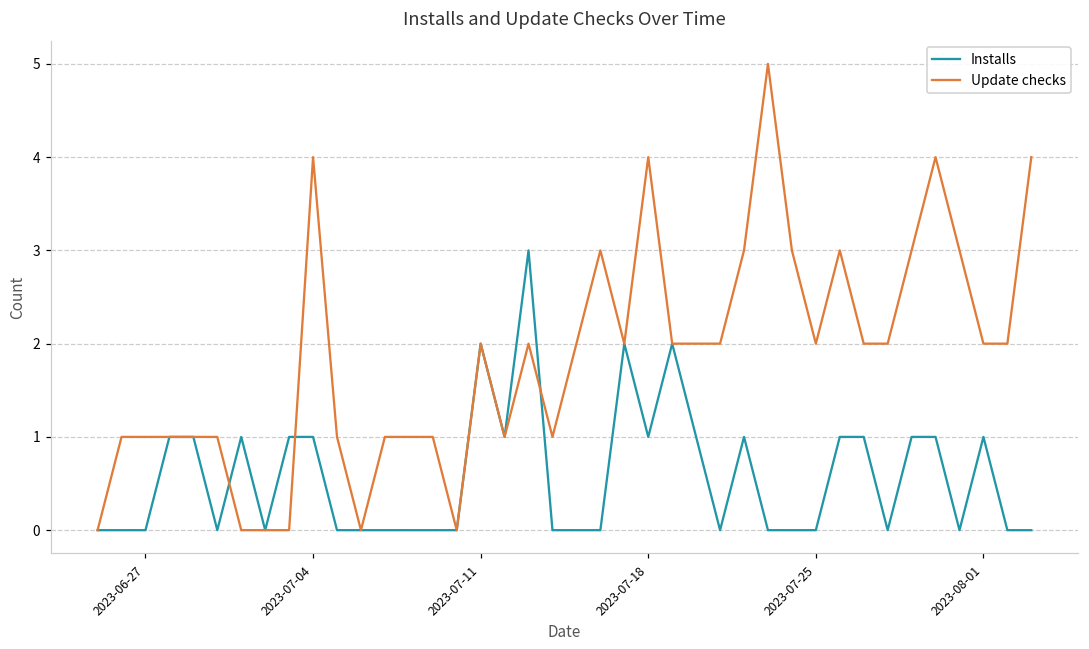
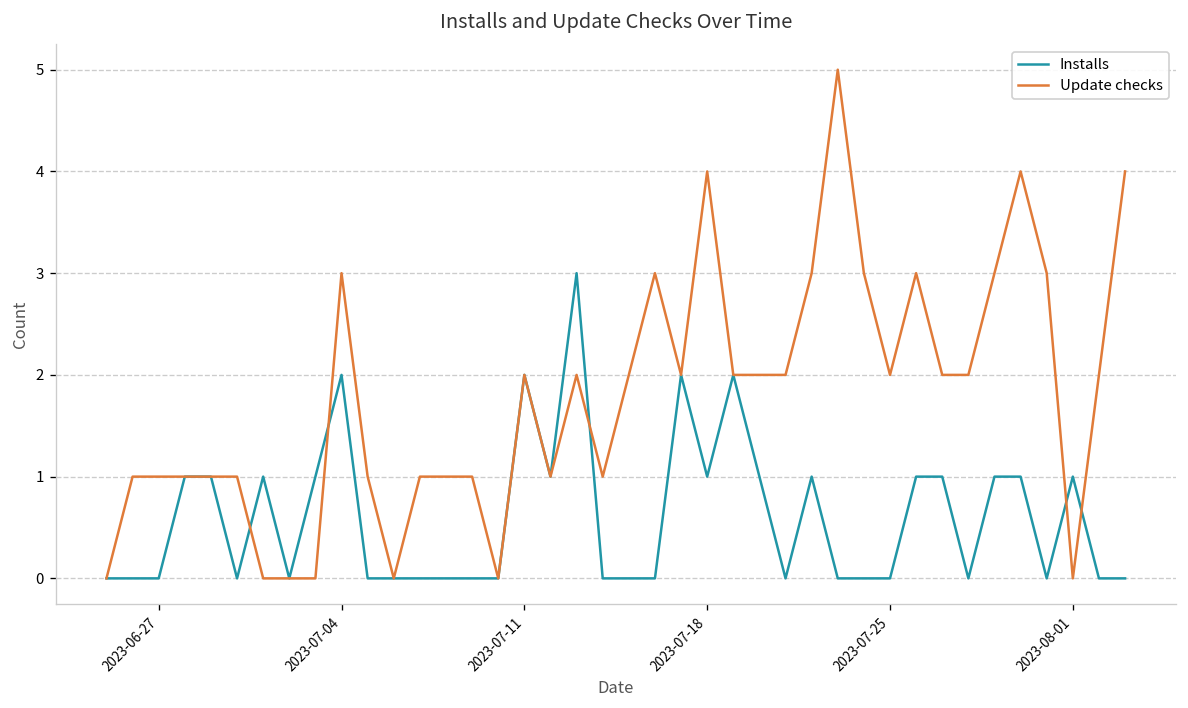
Installs, 2023-07-04: 1 -> 2
Update checks, 2023-07-04: 4 -> 3
Update checks, 2023-08-01: 2 -> 0
